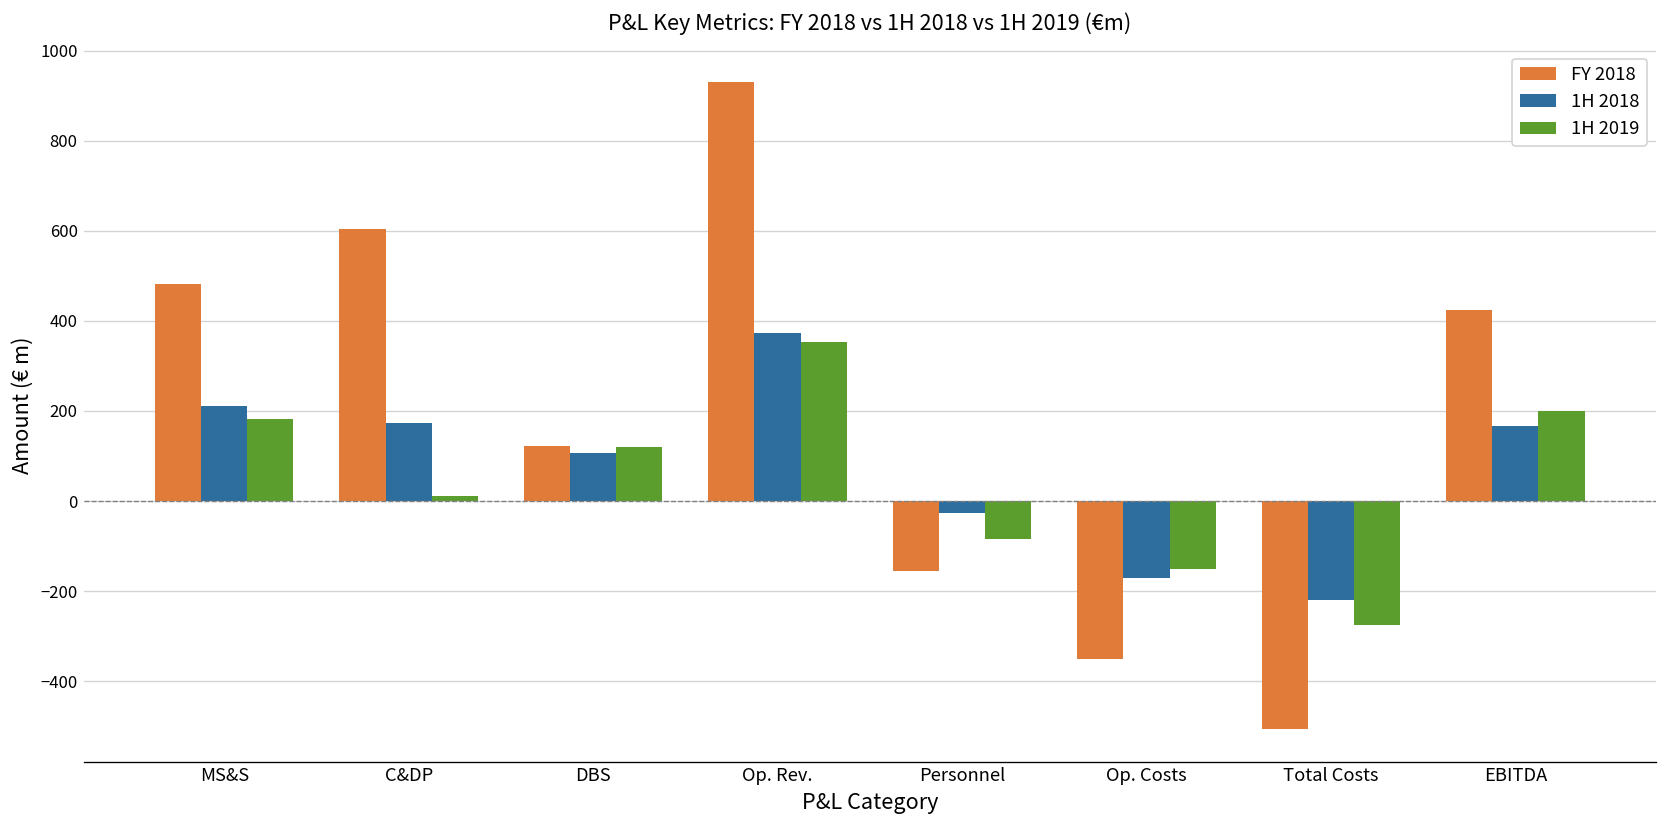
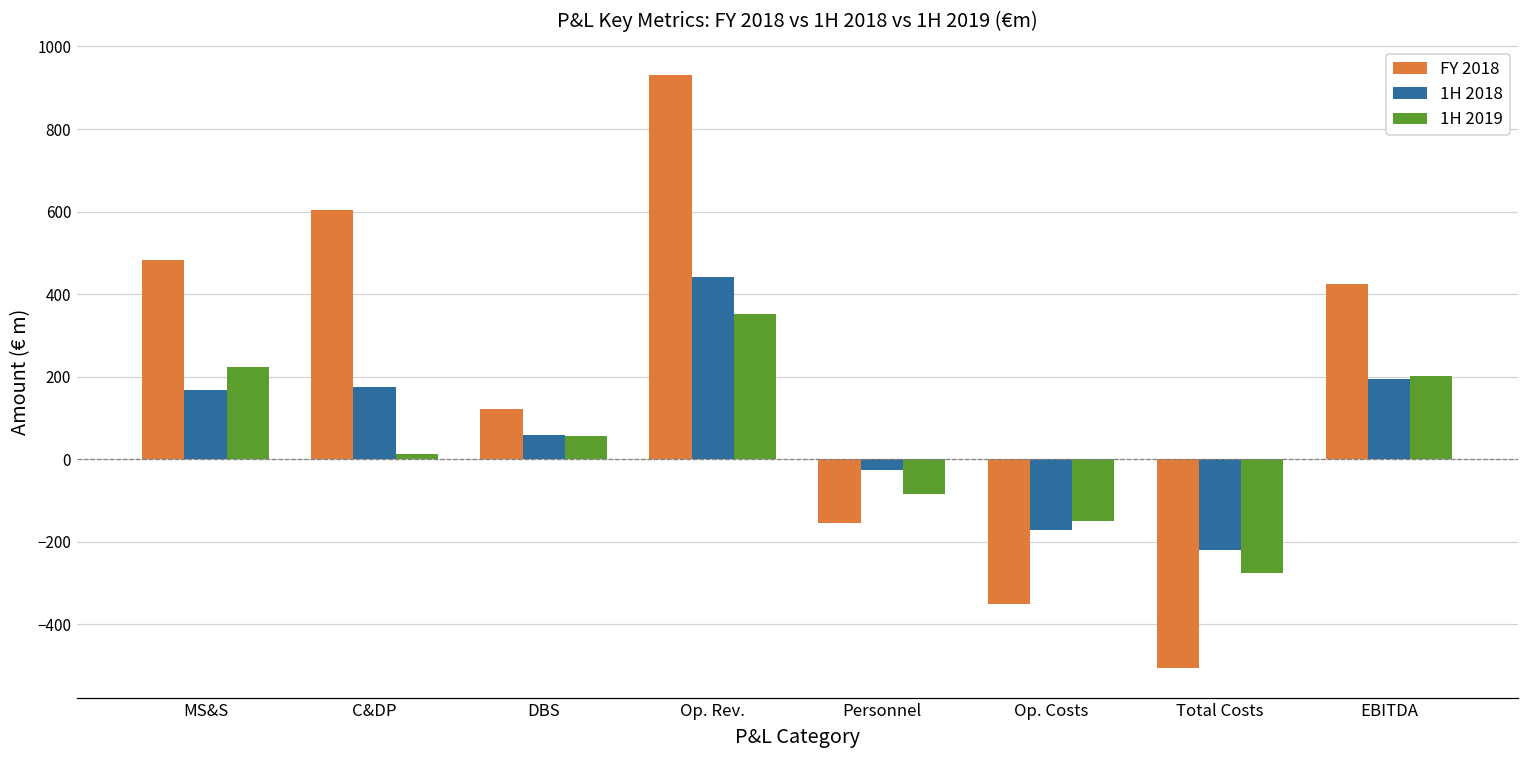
1H 2018, MS&S: 210 -> 170
1H 2019, MS&S: 180 -> 220
1H 2018, DBS: 110 -> 60
1H 2019, DBS: 120 -> 60
1H 2018, Op. Rev.: 370 -> 440
1H 2018, EBITDA: 170 -> 190
